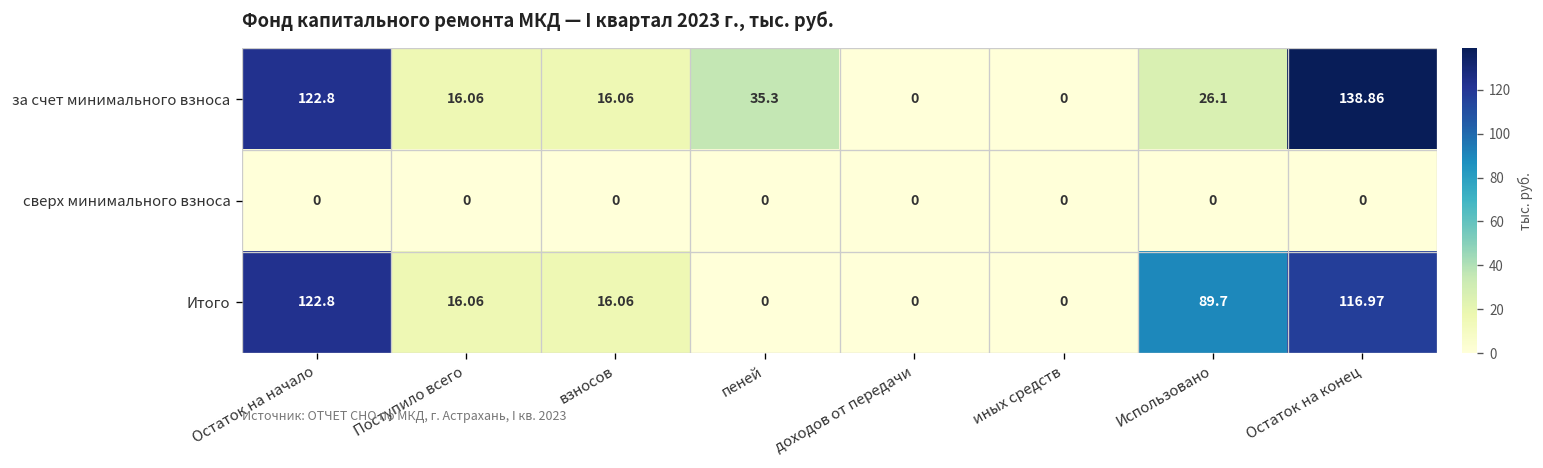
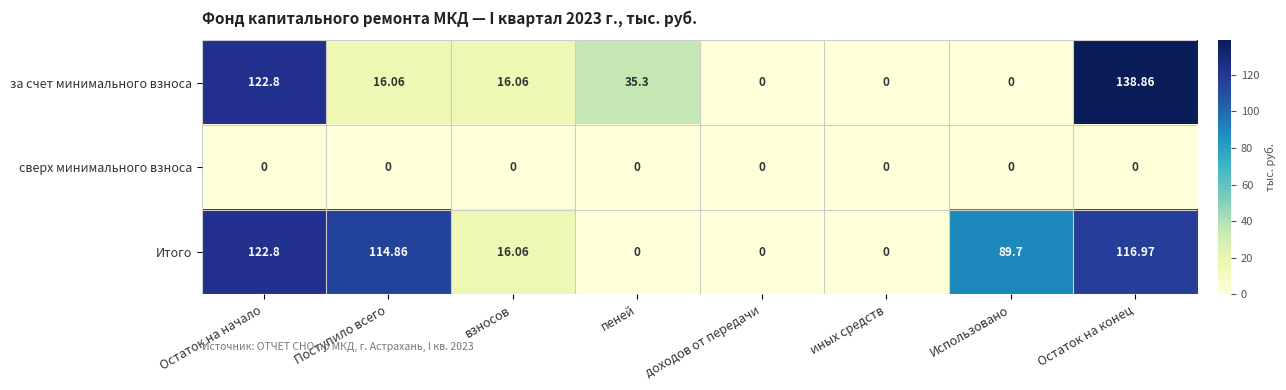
за счет минимального взноса, Использовано: 26.1 -> 0
Итого, Поступило всего: 16.06 -> 114.86
